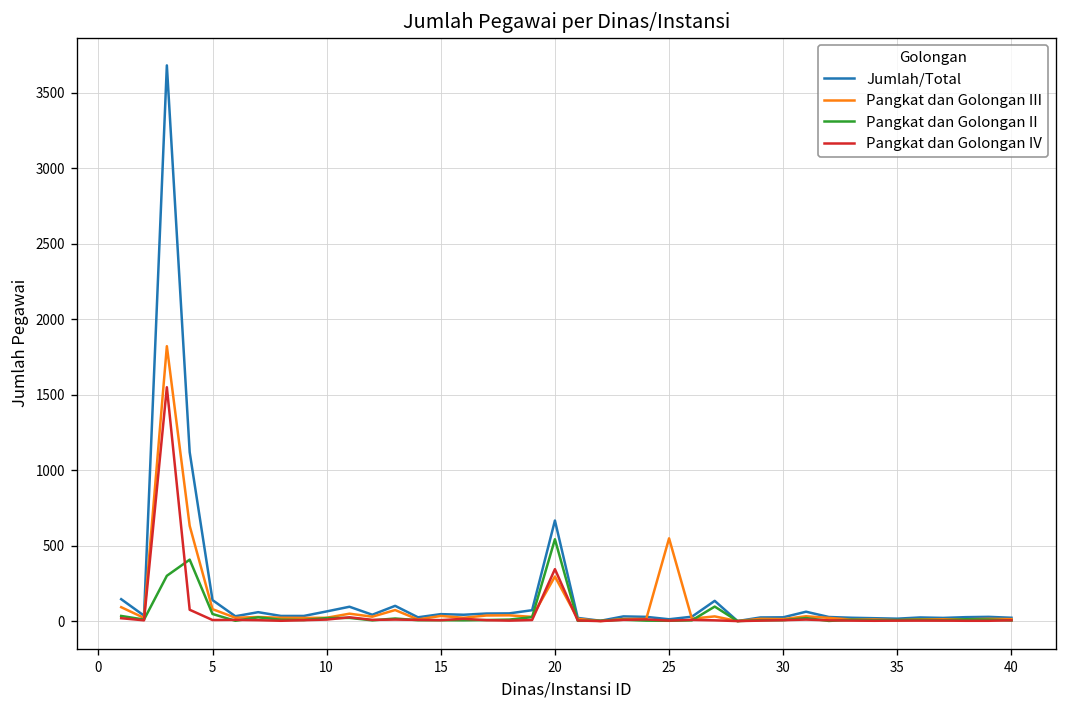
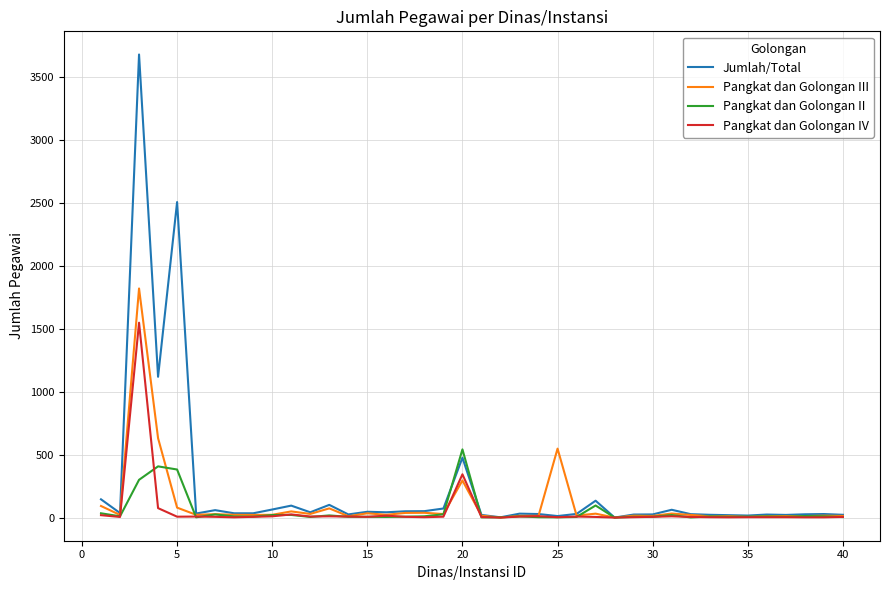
Jumlah/Total, 5: 140 -> 2510
Pangkat dan Golongan II, 5: 50 -> 380
Jumlah/Total, 20: 670 -> 480
